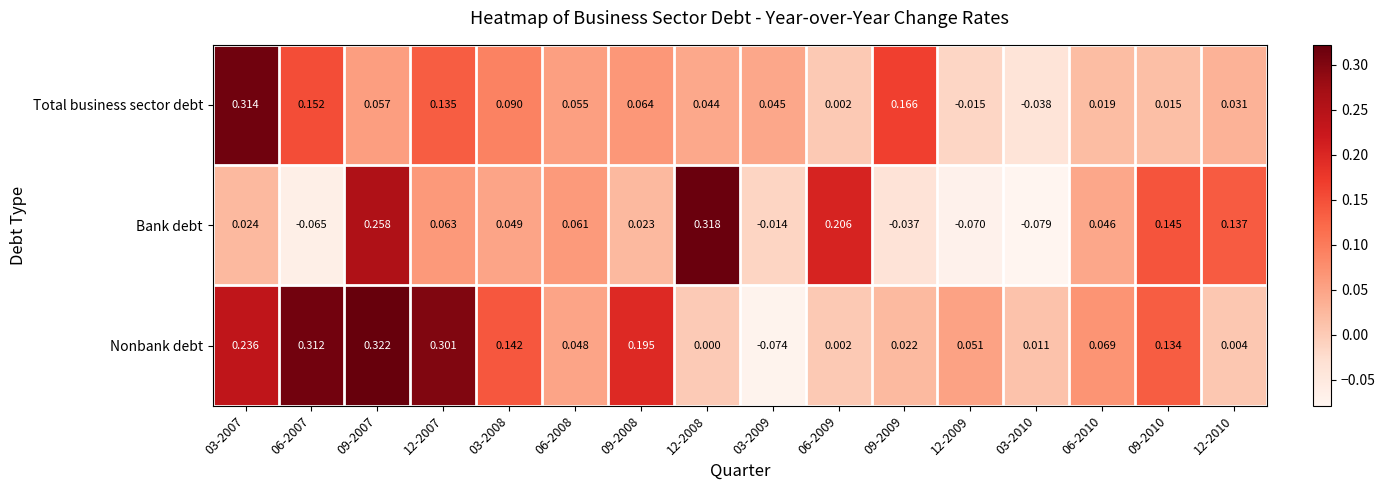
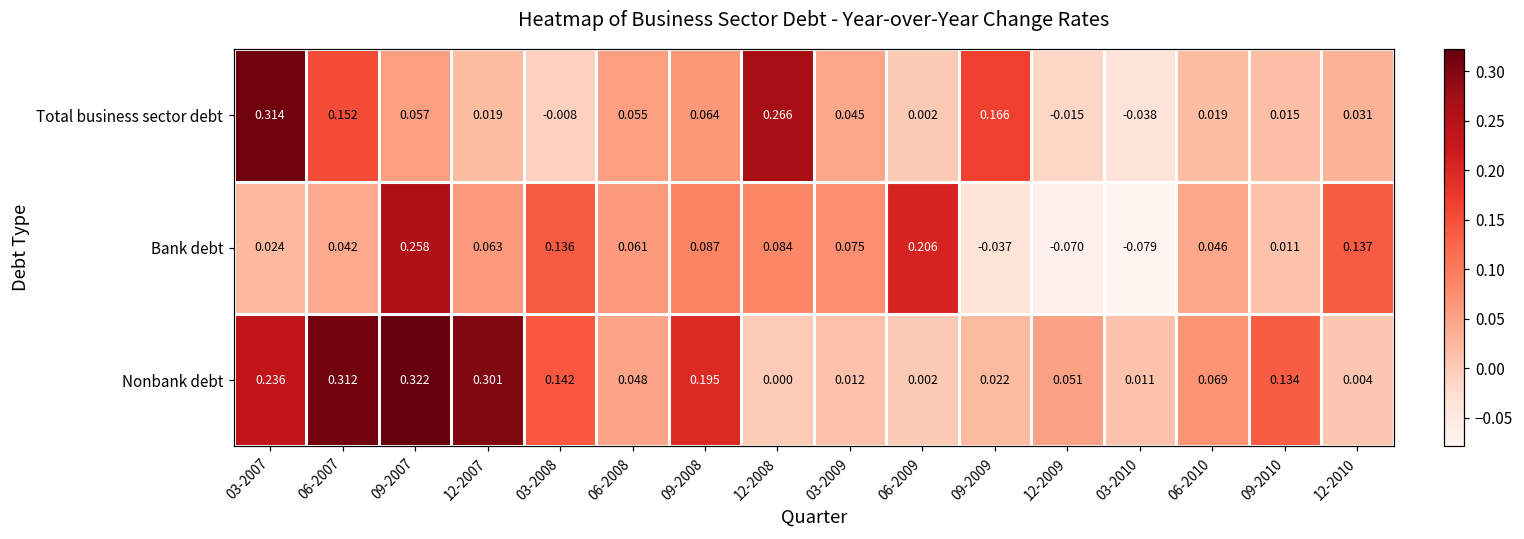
Total business sector debt, 12-2007: 0.135 -> 0.019
Total business sector debt, 03-2008: 0.090 -> -0.008
Total business sector debt, 12-2008: 0.044 -> 0.266
Bank debt, 06-2007: -0.065 -> 0.042
Bank debt, 03-2008: 0.049 -> 0.136
Bank debt, 09-2008: 0.023 -> 0.087
Bank debt, 12-2008: 0.318 -> 0.084
Bank debt, 03-2009: -0.014 -> 0.075
Bank debt, 09-2010: 0.145 -> 0.011
Nonbank debt, 03-2009: -0.074 -> 0.012
